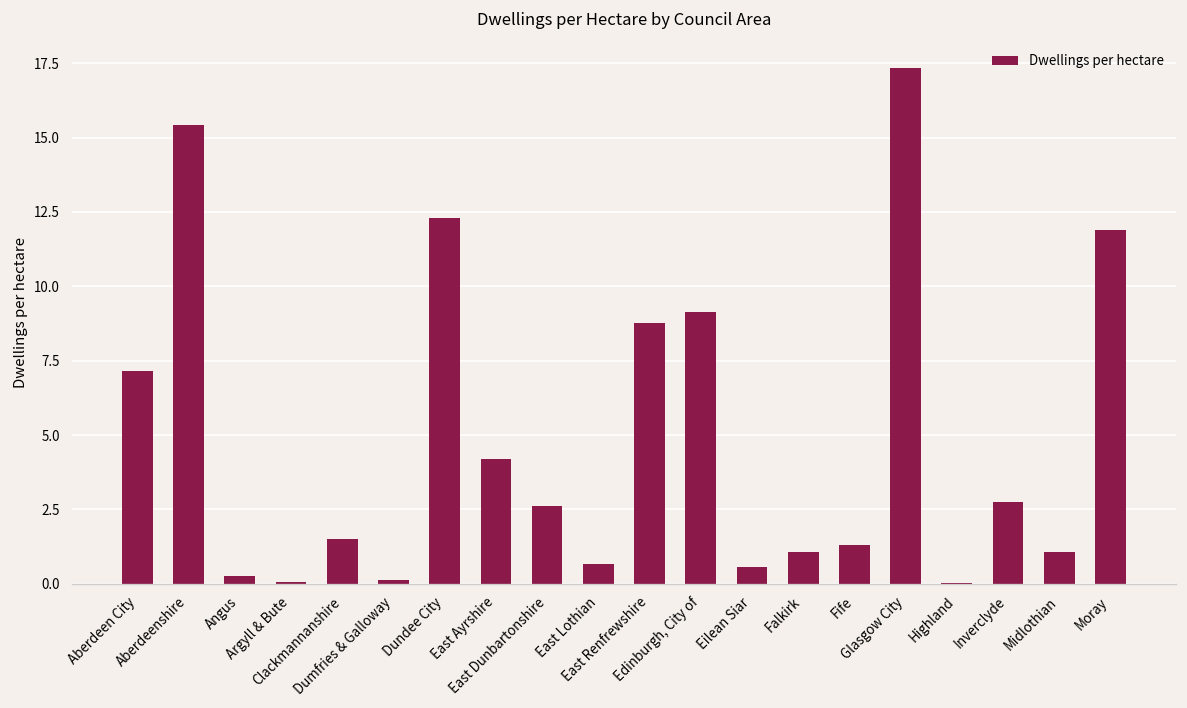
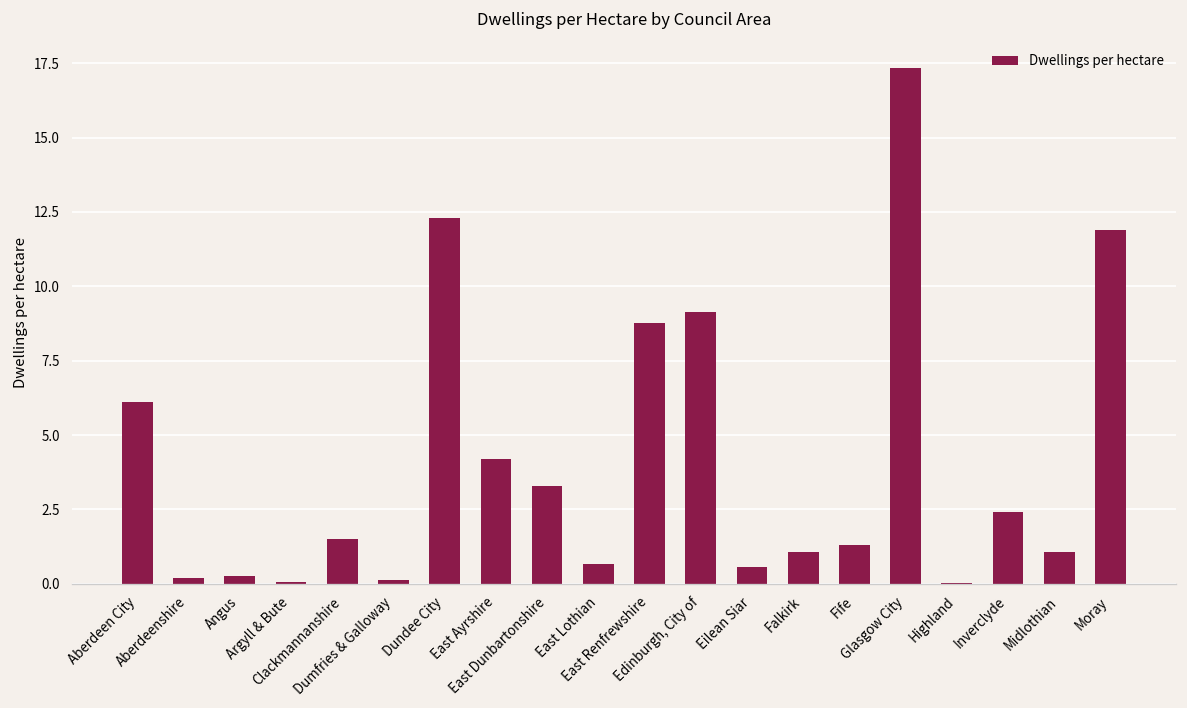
Aberdeen City: 7.1 -> 6.1
Aberdeenshire: 15.4 -> 0.2
East Dunbartonshire: 2.6 -> 3.3
Inverclyde: 2.8 -> 2.4
